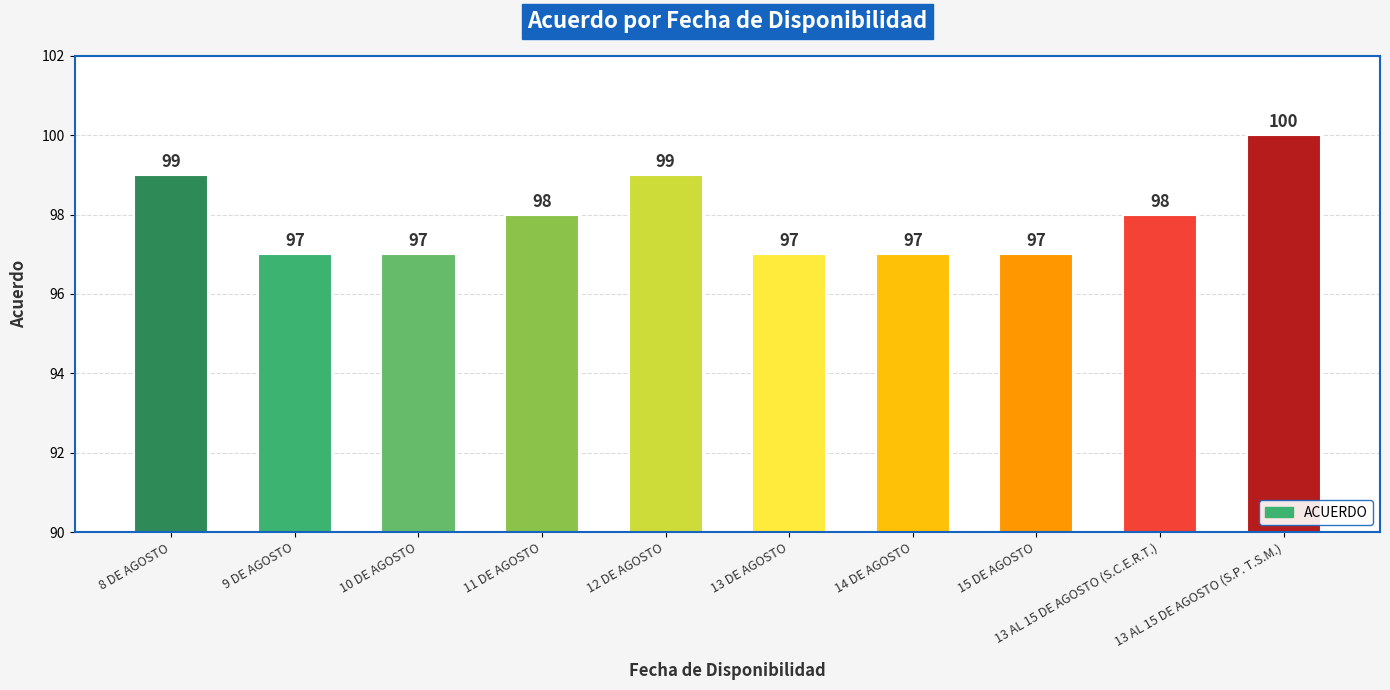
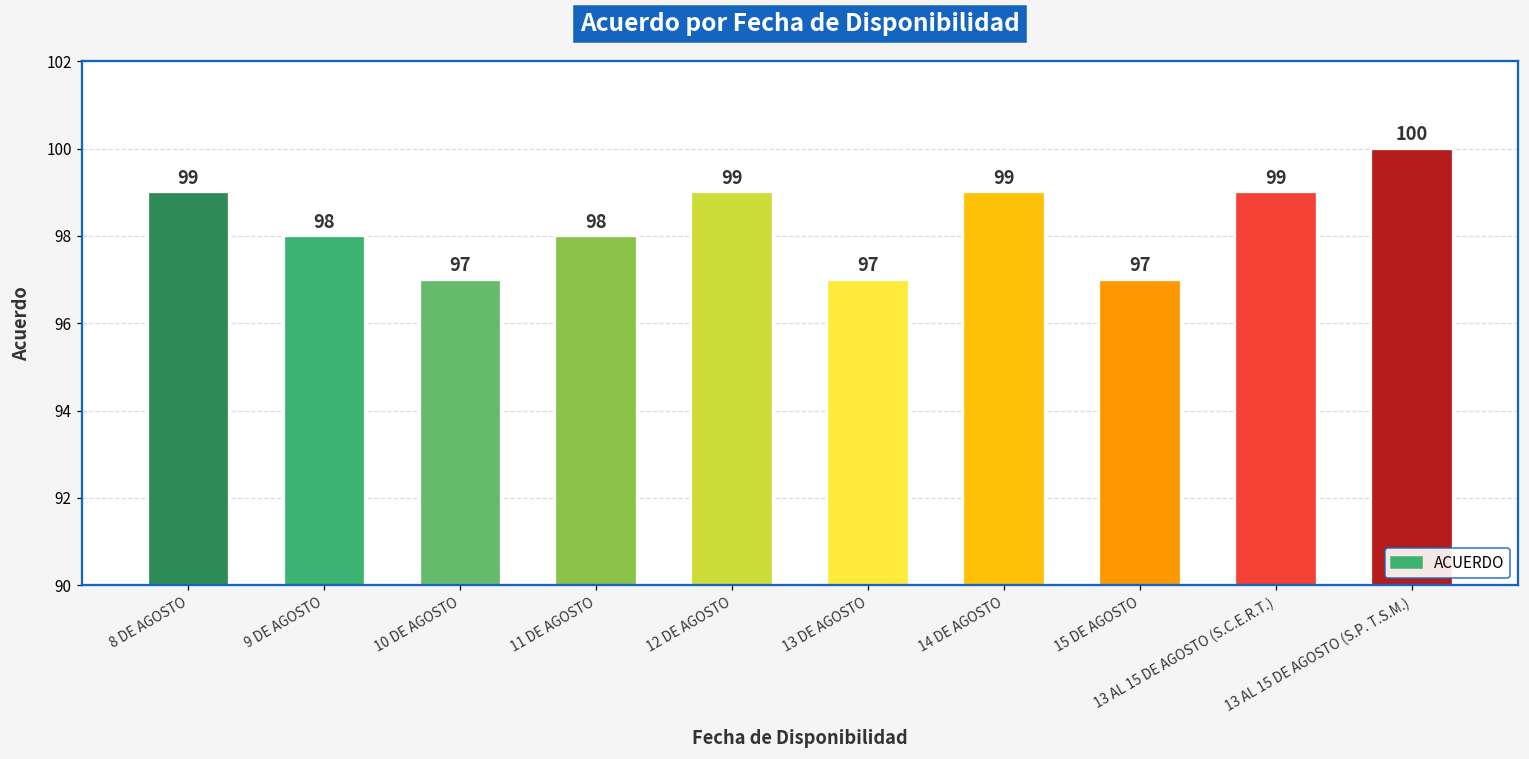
9 DE AGOSTO: 97 -> 98
14 DE AGOSTO: 97 -> 99
13 AL 15 DE AGOSTO (S.C.E.R.T.): 98 -> 99
